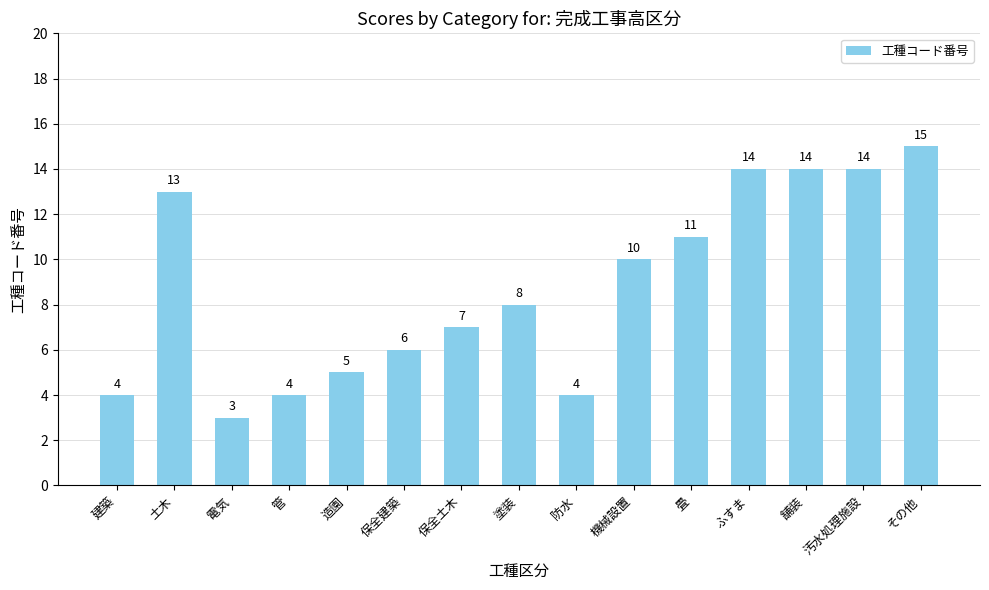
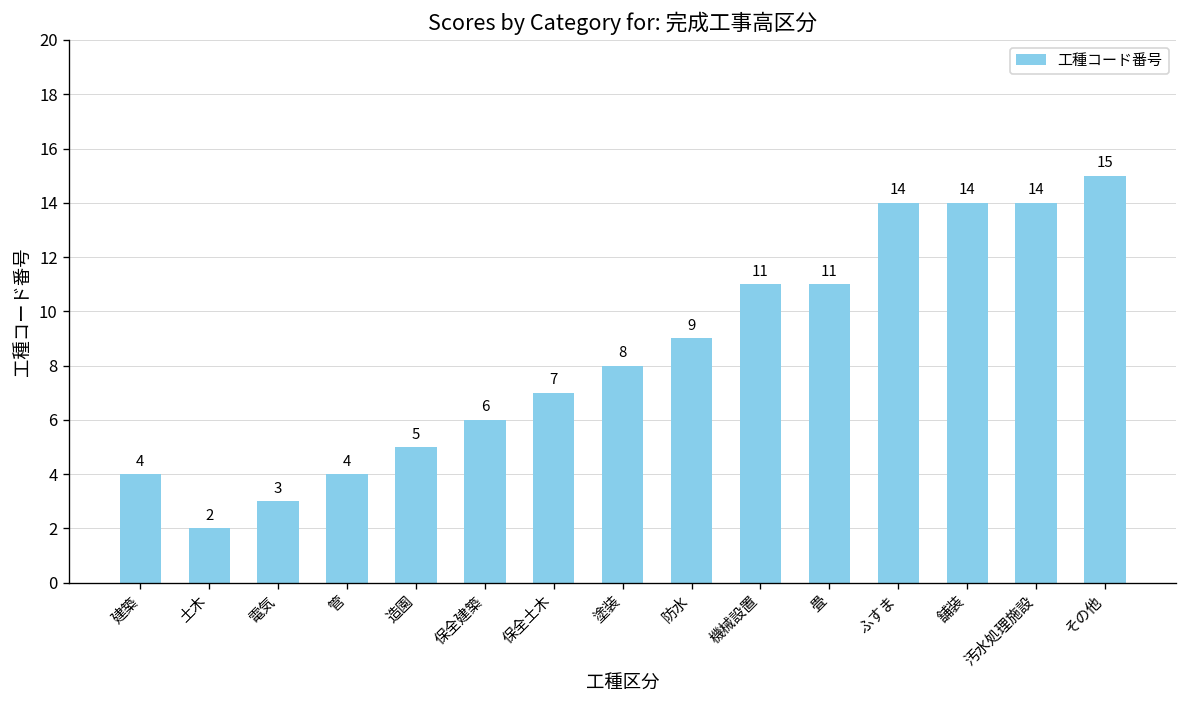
土木: 13 -> 2
防水: 4 -> 9
機械設置: 10 -> 11
